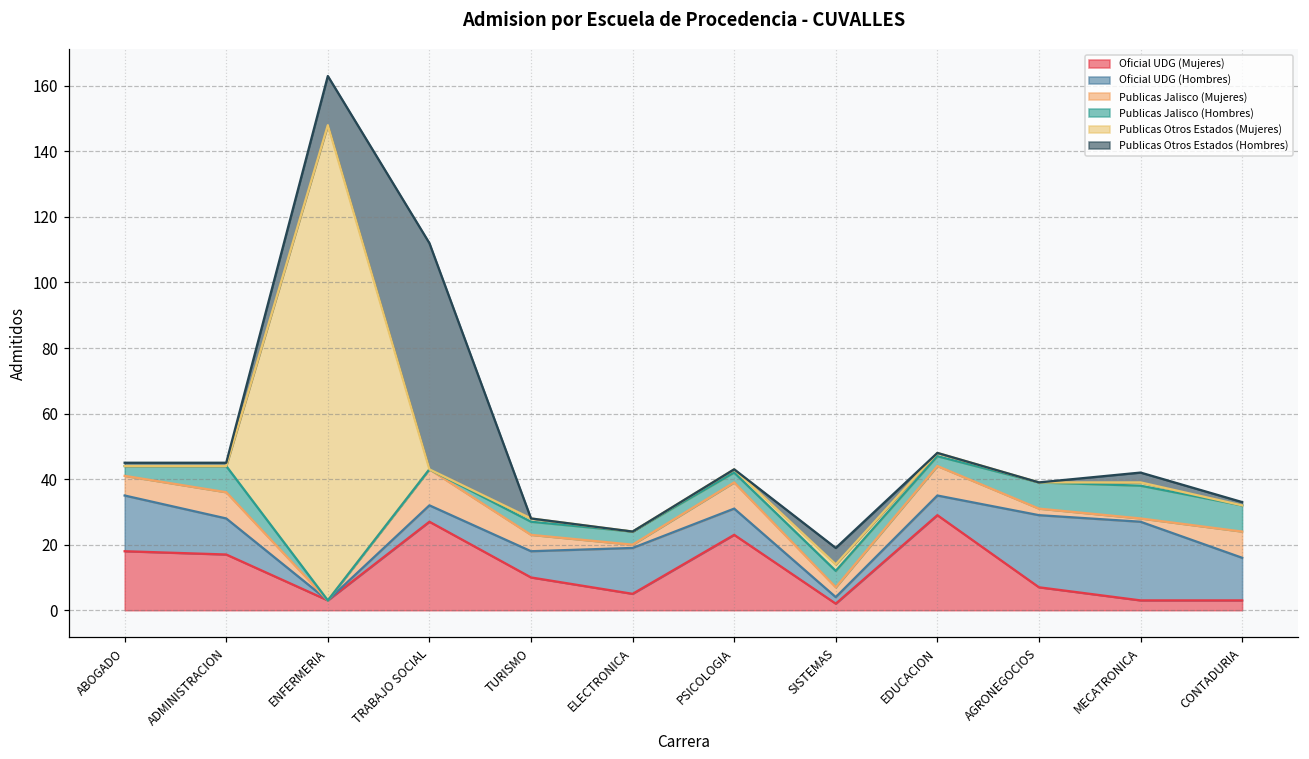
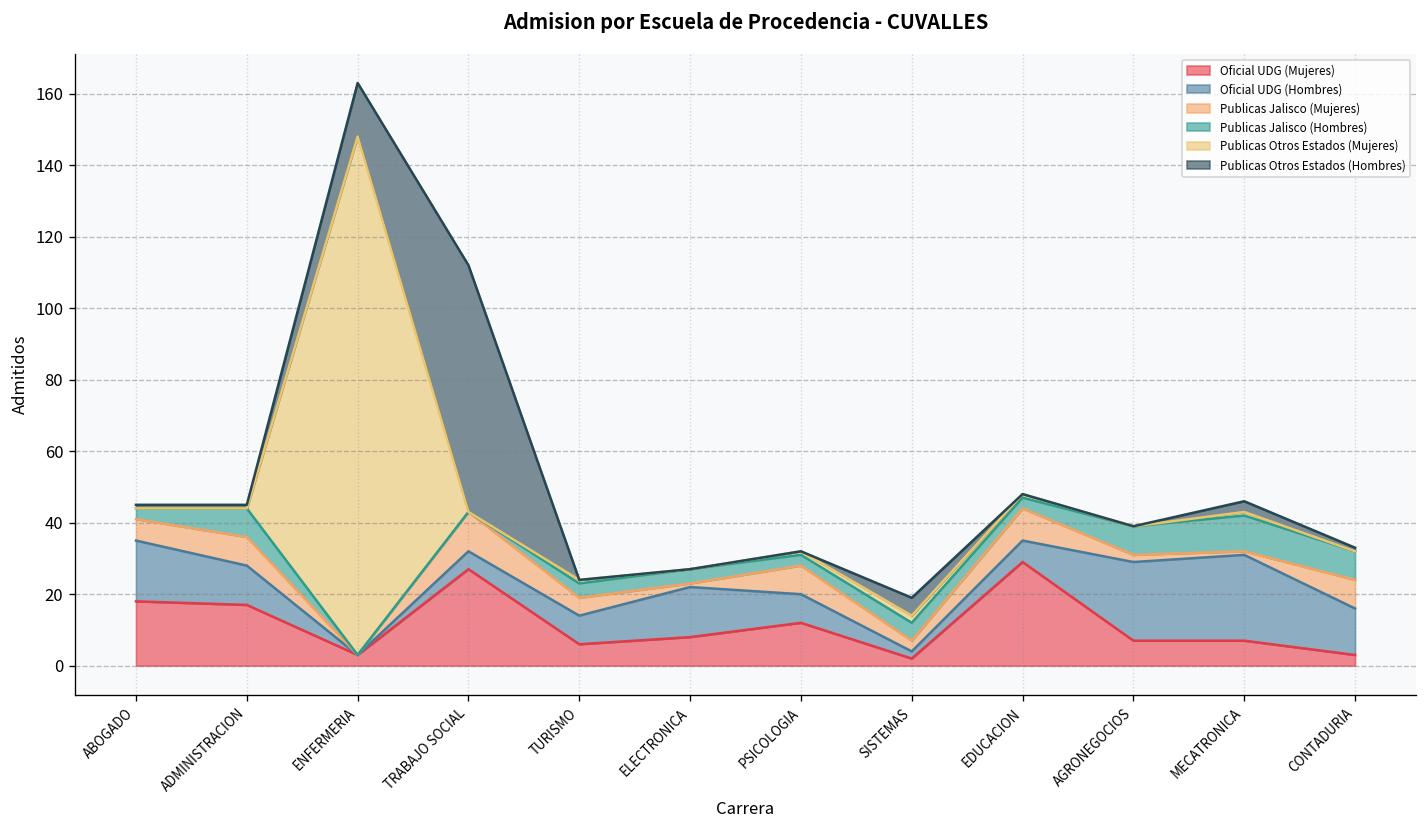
Oficial UDG (Mujeres), TURISMO: 10 -> 6
Oficial UDG (Mujeres), ELECTRONICA: 5 -> 8
Oficial UDG (Mujeres), PSICOLOGIA: 23 -> 12
Oficial UDG (Mujeres), MECATRONICA: 3 -> 7
